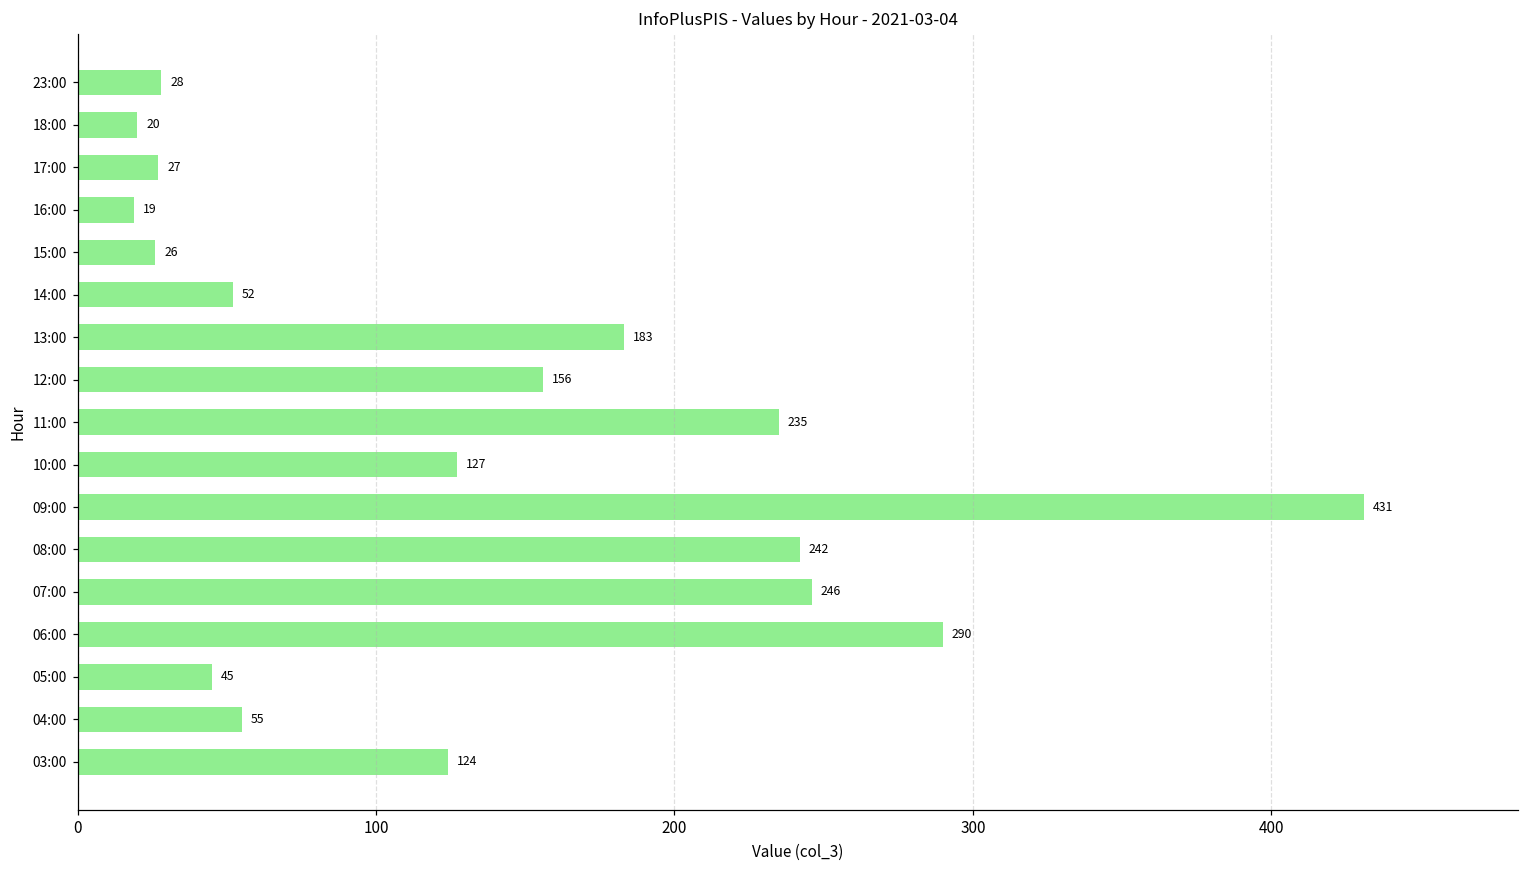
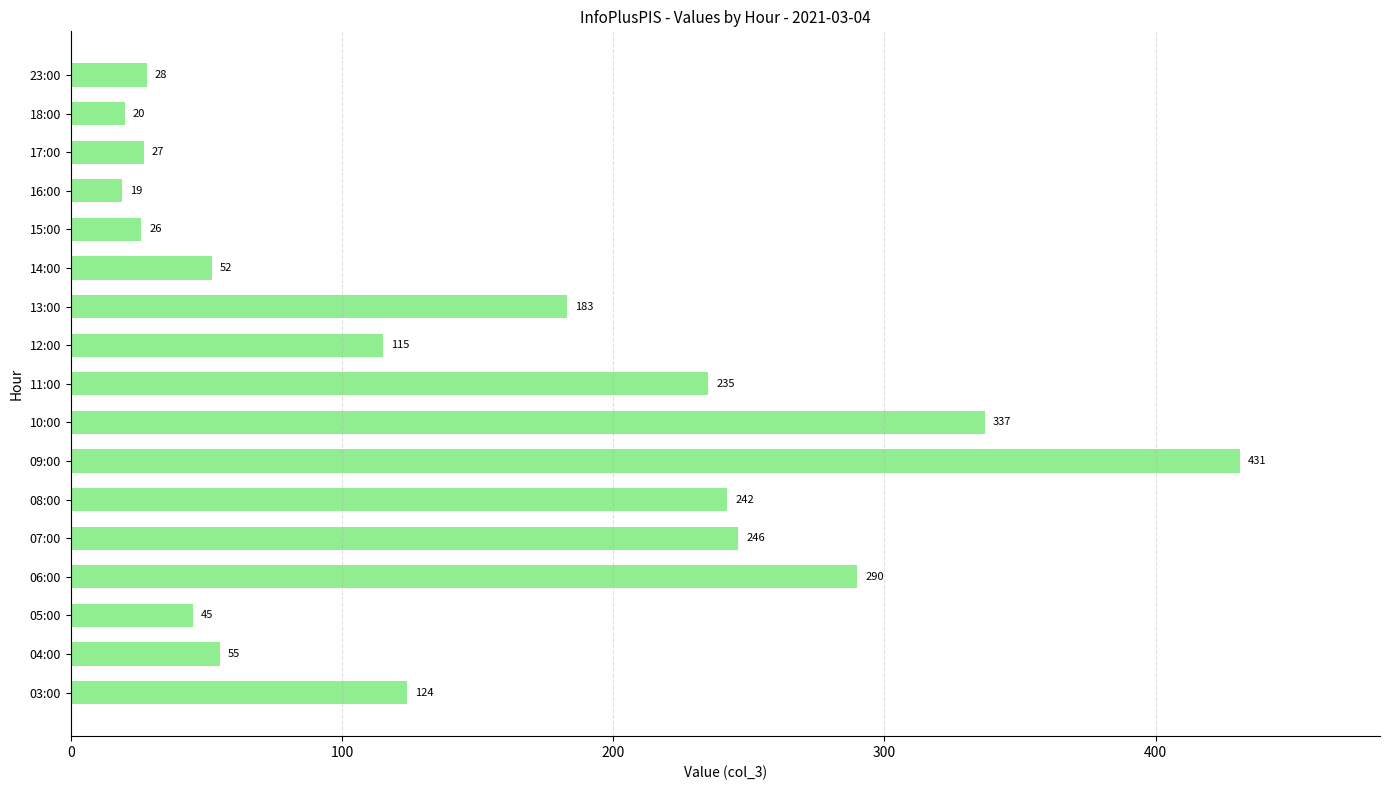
12:00: 156 -> 115
10:00: 127 -> 337
